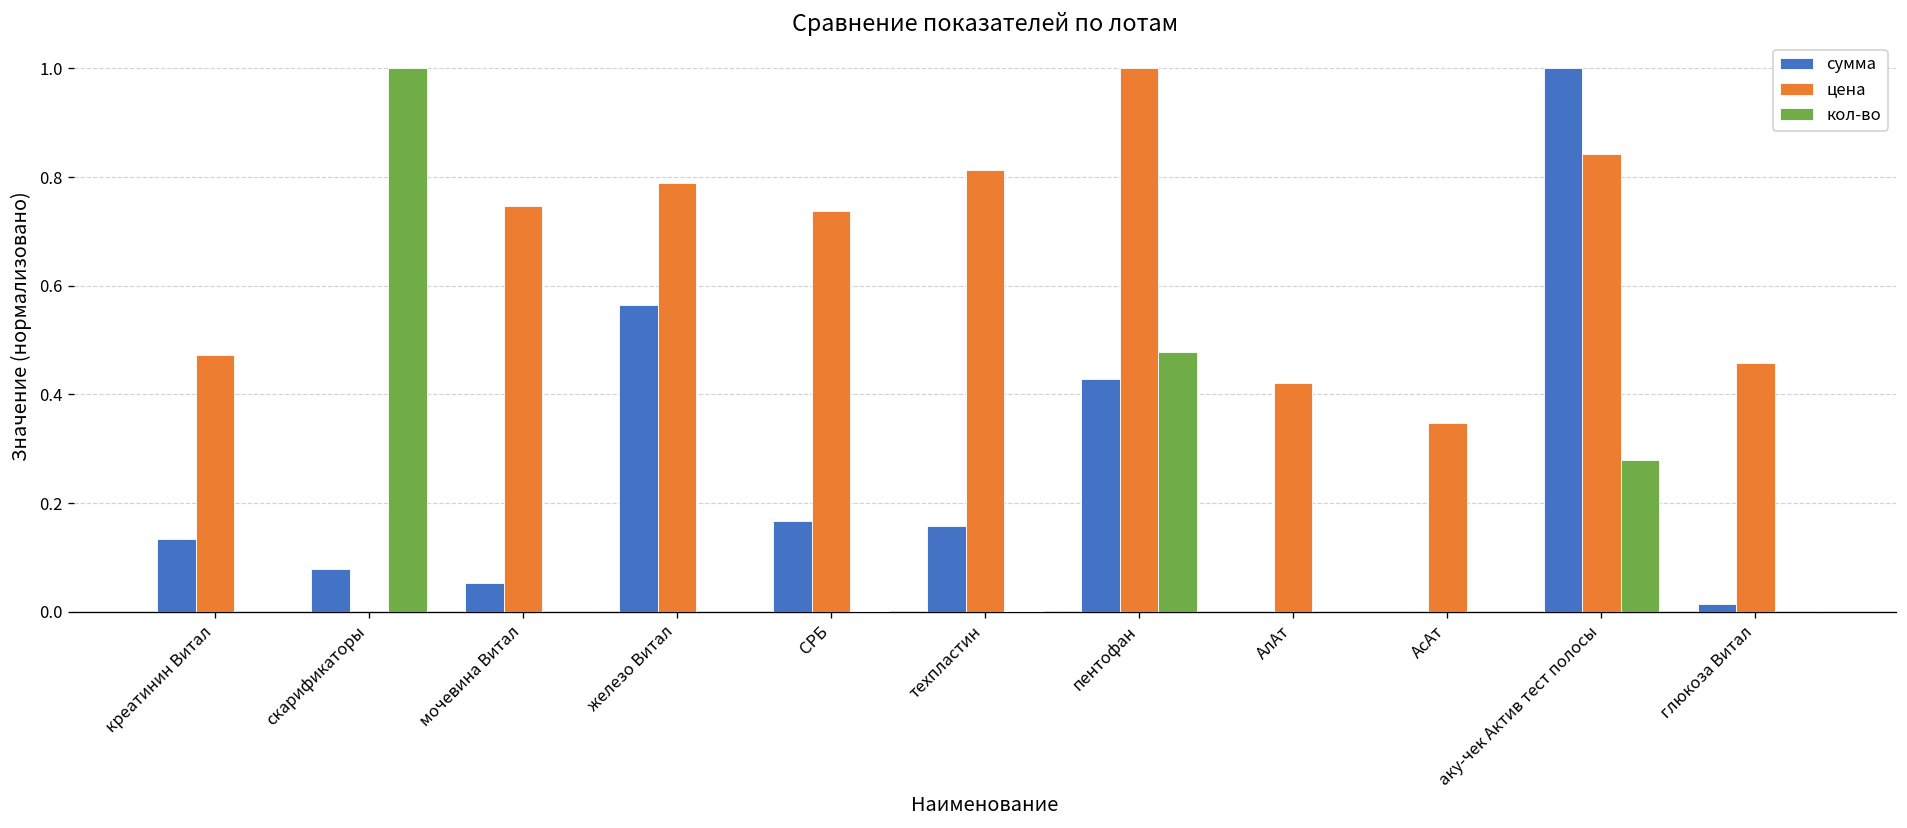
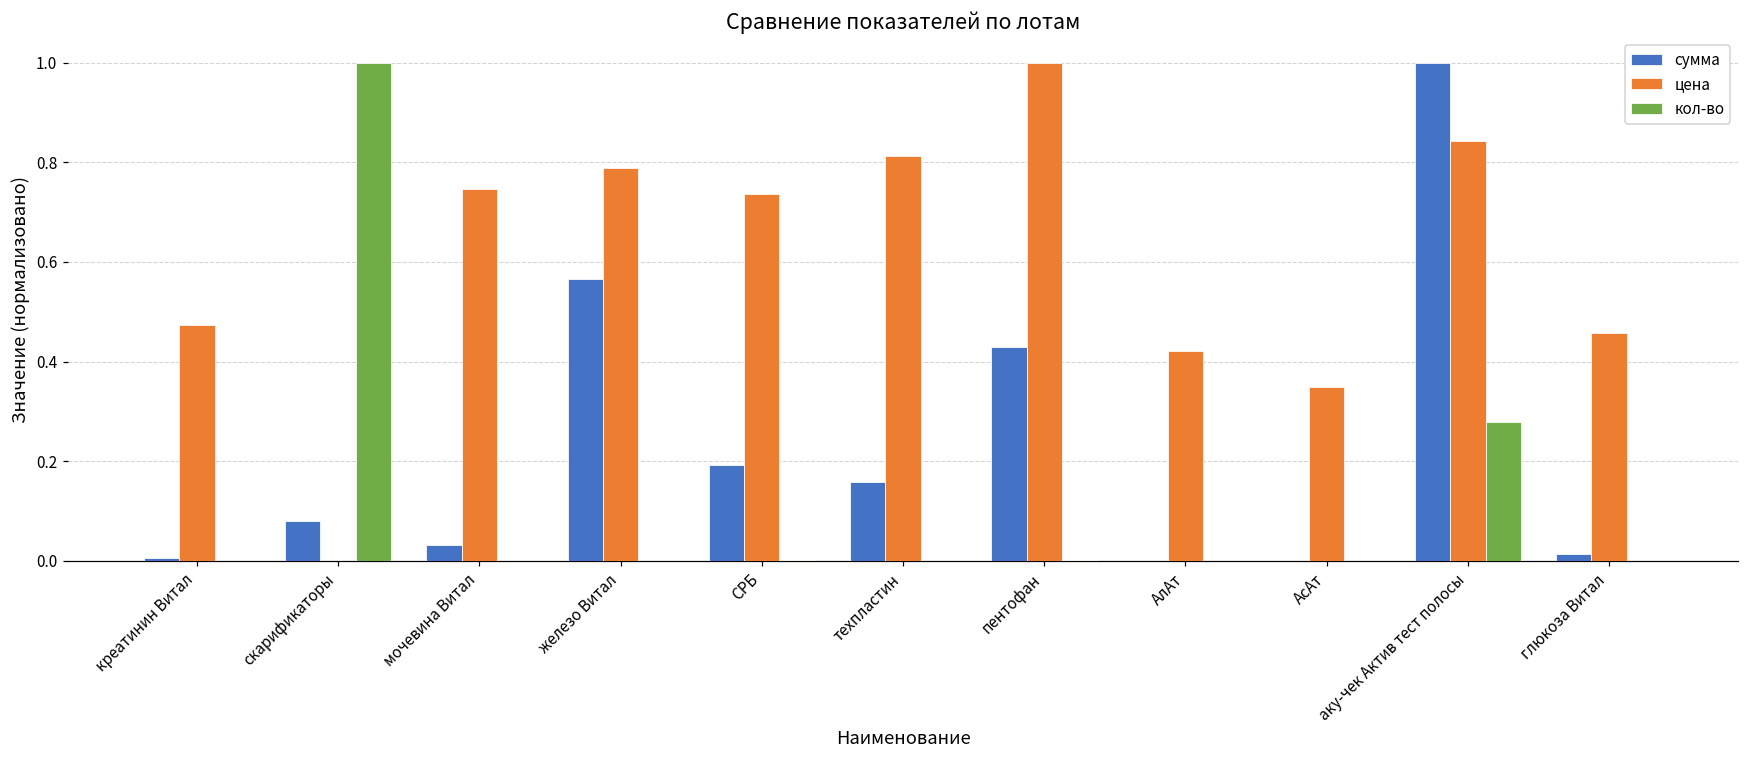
сумма, креатинин Витал: 0.13 -> 0.01
сумма, мочевина Витал: 0.05 -> 0.03
сумма, СРБ: 0.17 -> 0.19
кол-во, пентофан: 0.48 -> 0.00
